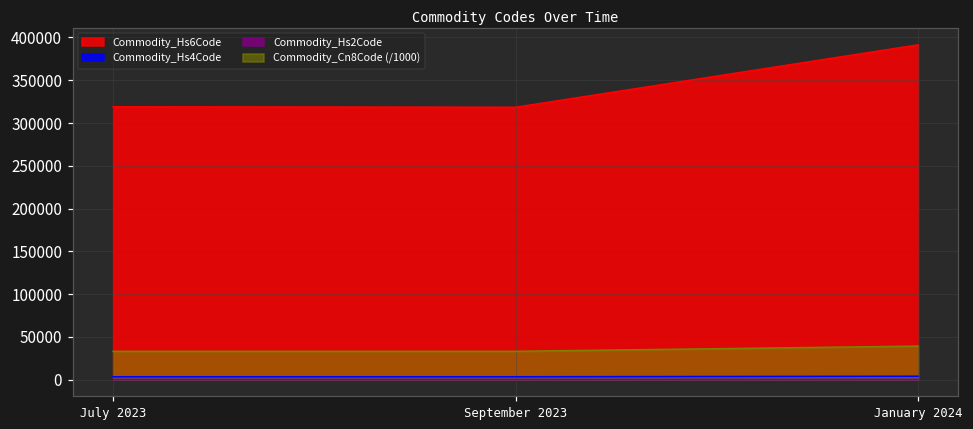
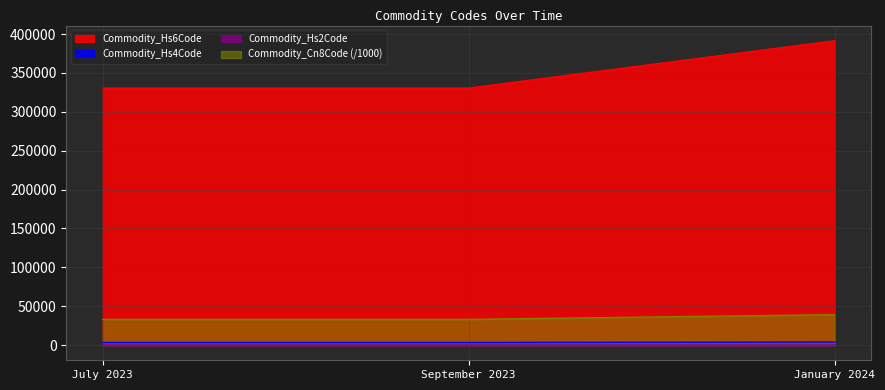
Commodity_Hs6Code, July 2023: 320000 -> 330000
Commodity_Hs6Code, September 2023: 320000 -> 330000
